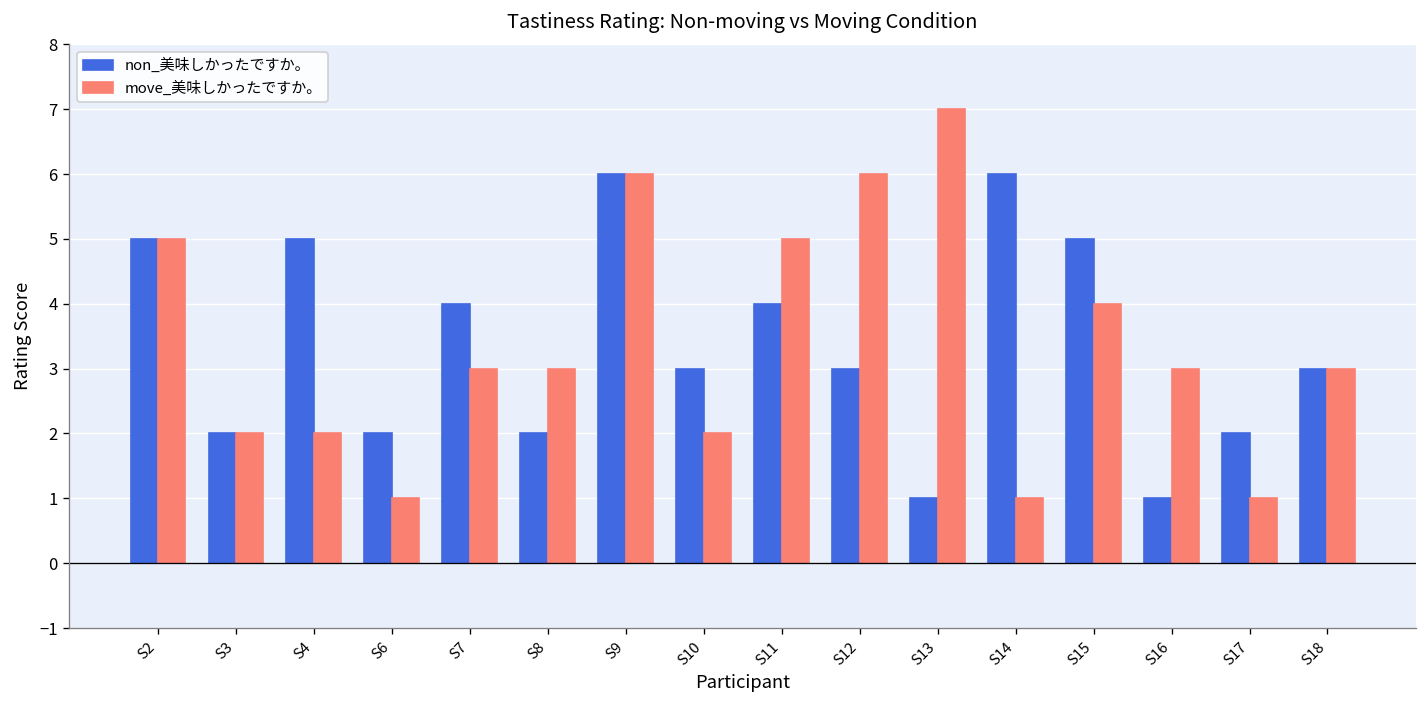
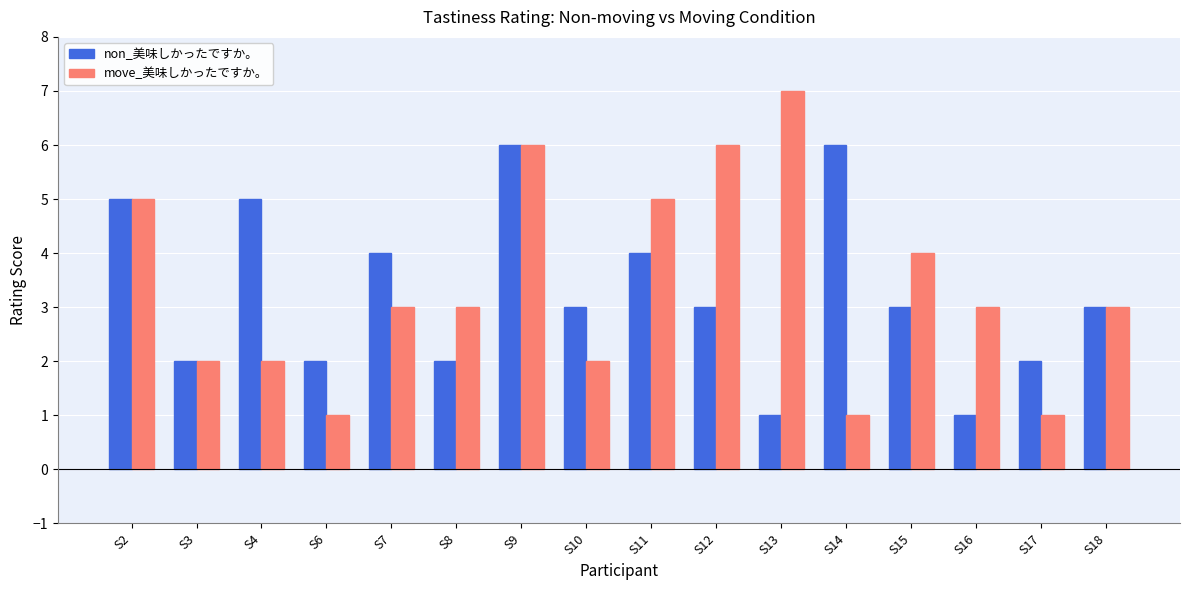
non_美味しかったですか。, S15: 5 -> 3
